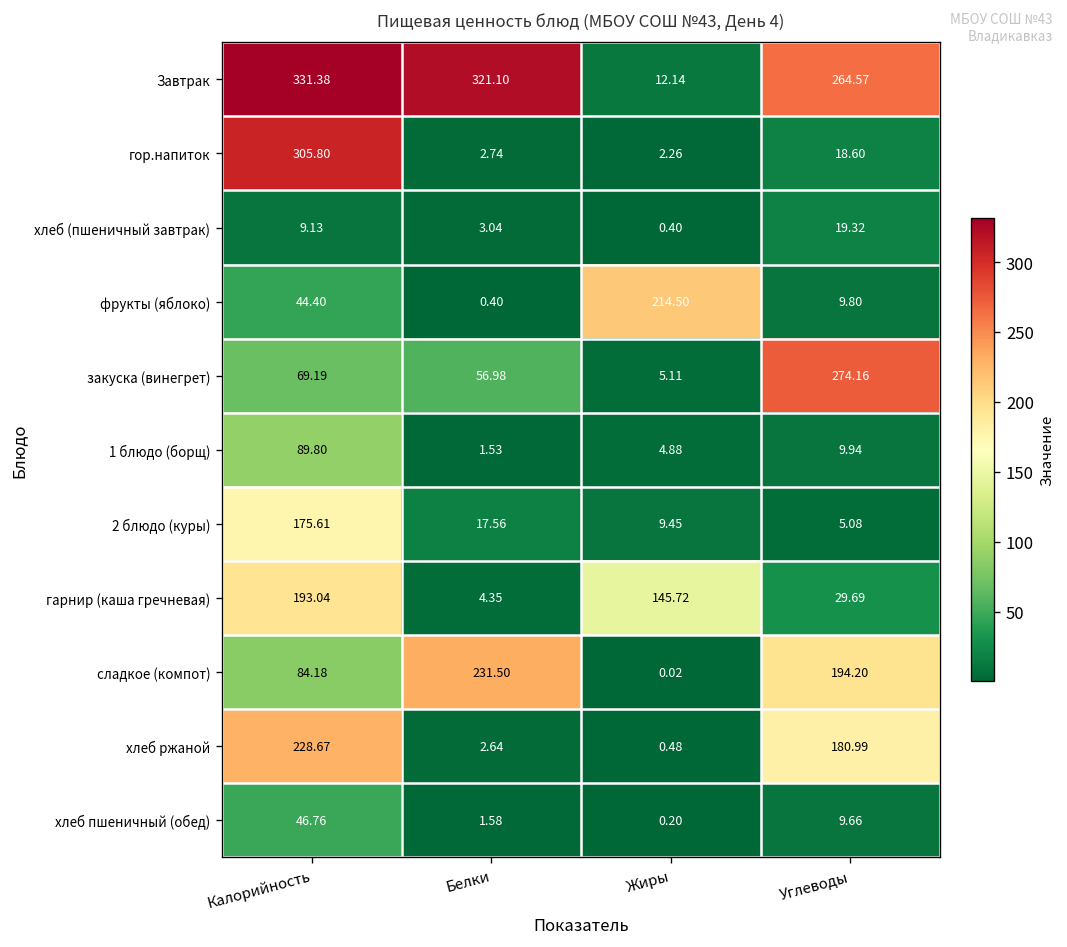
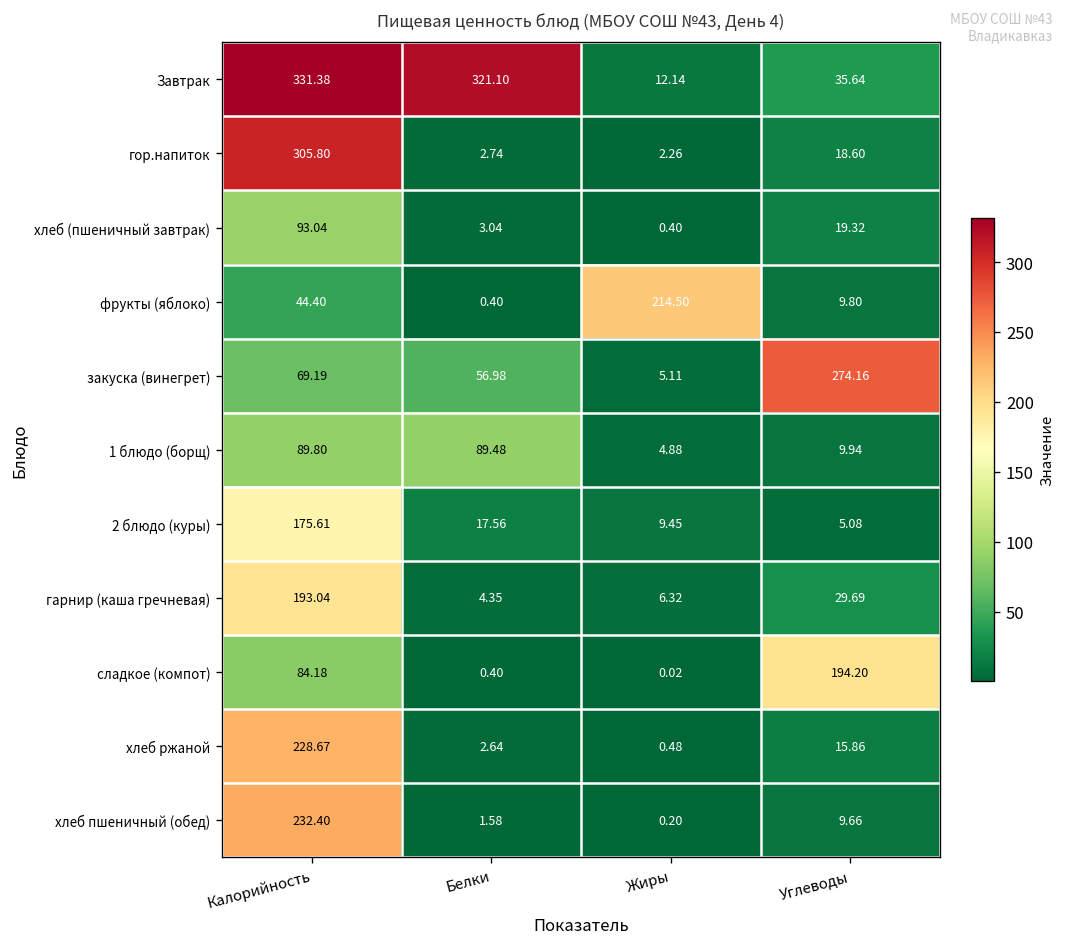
Завтрак, Углеводы: 264.57 -> 35.64
хлеб (пшеничный завтрак), Калорийность: 9.13 -> 93.04
1 блюдо (борщ), Белки: 1.53 -> 89.48
гарнир (каша гречневая), Жиры: 145.72 -> 6.32
сладкое (компот), Белки: 231.50 -> 0.40
хлеб ржаной, Углеводы: 180.99 -> 15.86
хлеб пшеничный (обед), Калорийность: 46.76 -> 232.40
